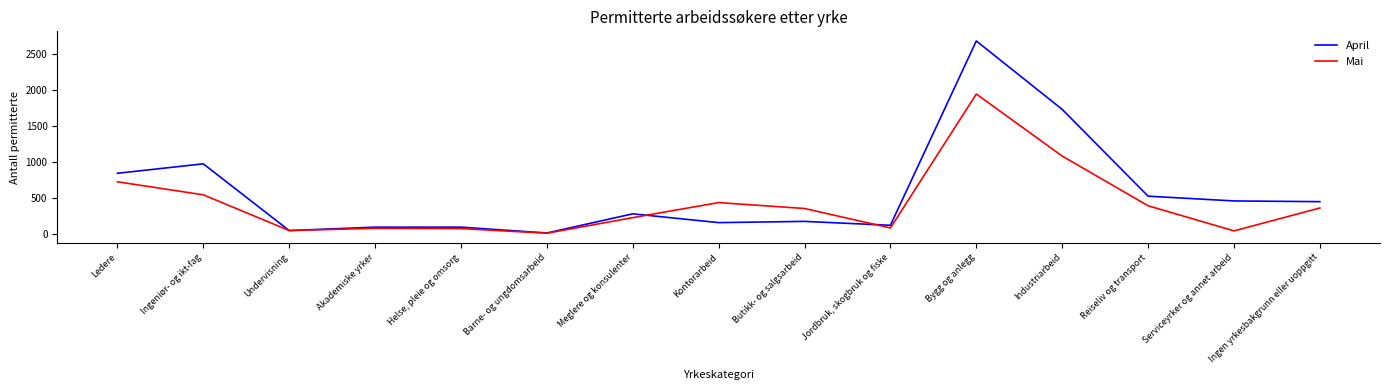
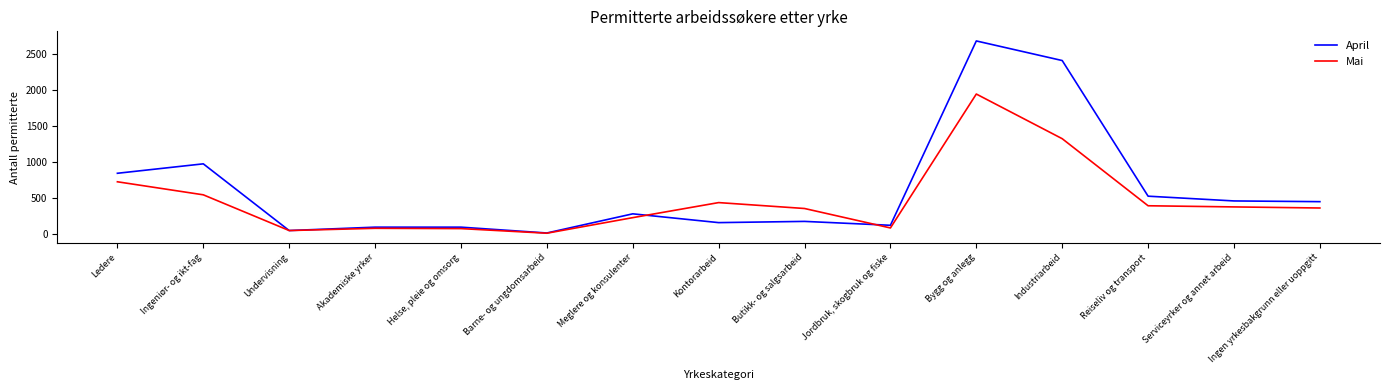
April, Industriarbeid: 1700 -> 2400
Mai, Industriarbeid: 1100 -> 1300
Mai, Serviceyrker og annet arbeid: 0 -> 400
